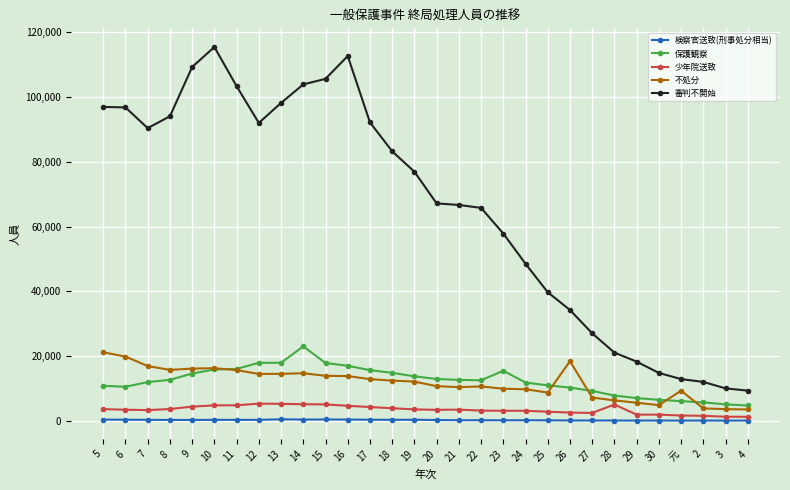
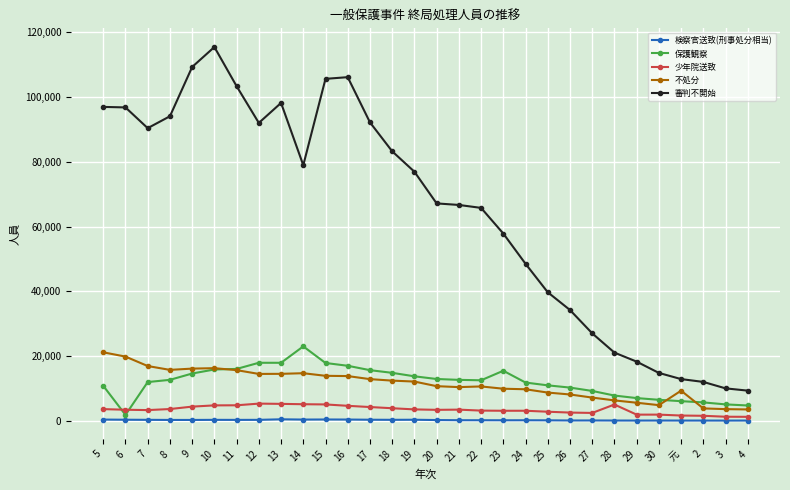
保護観察, 6: 11,000 -> 2,000
審判不開始, 14: 104,000 -> 79,000
審判不開始, 16: 113,000 -> 106,000
不処分, 26: 18,000 -> 8,000
